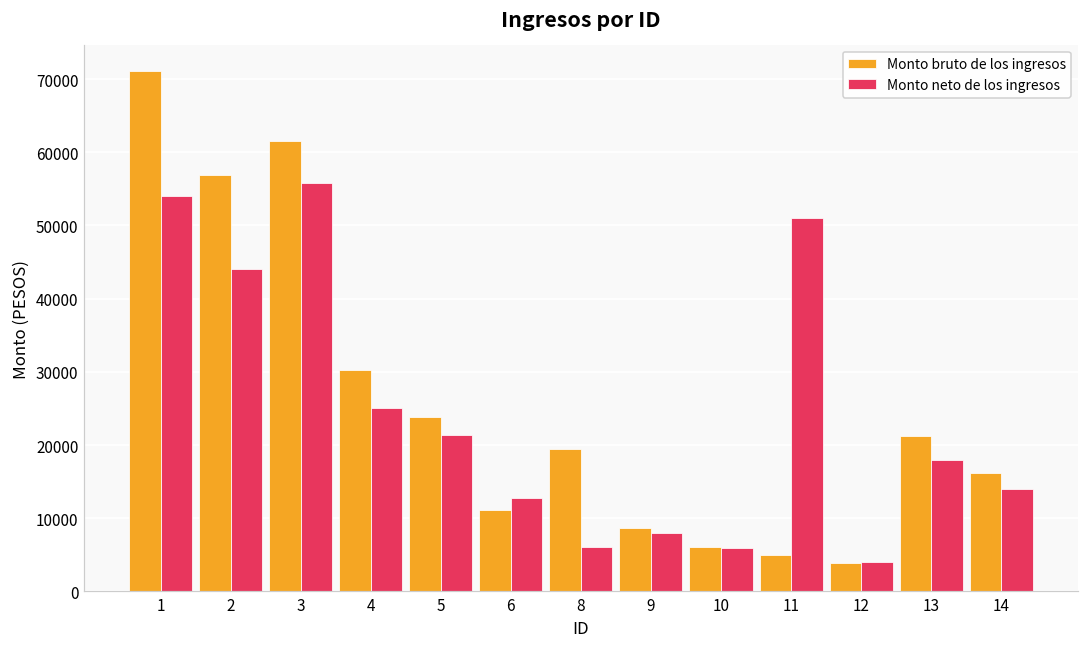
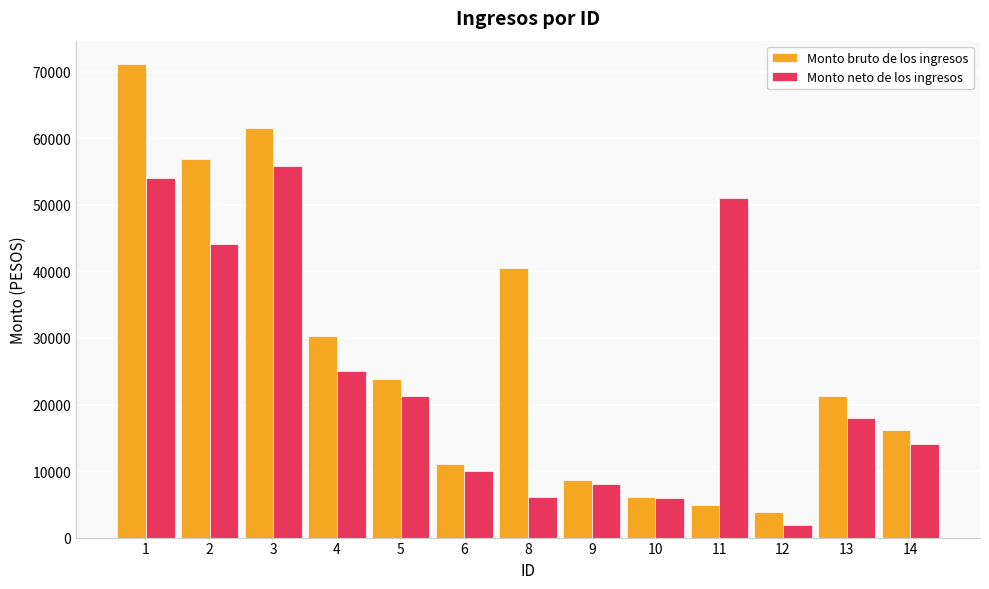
Monto neto de los ingresos, 6: 13000 -> 10000
Monto bruto de los ingresos, 8: 19000 -> 40000
Monto neto de los ingresos, 12: 4000 -> 2000
